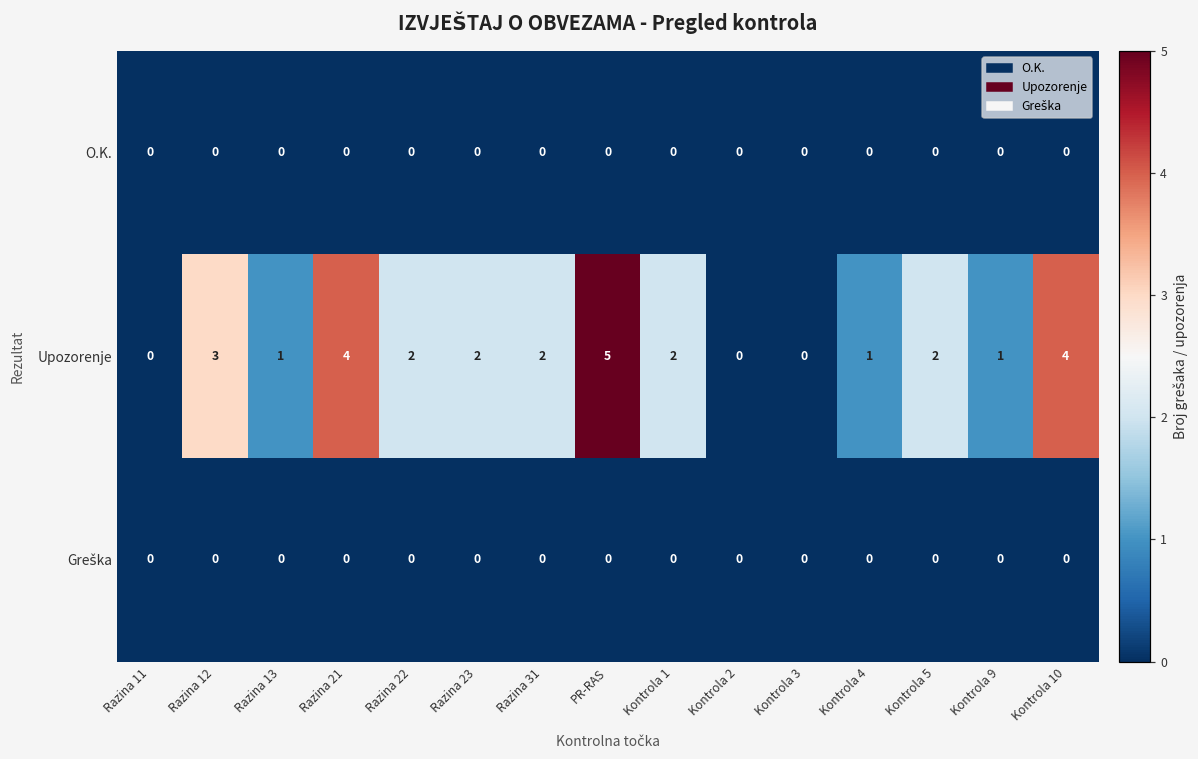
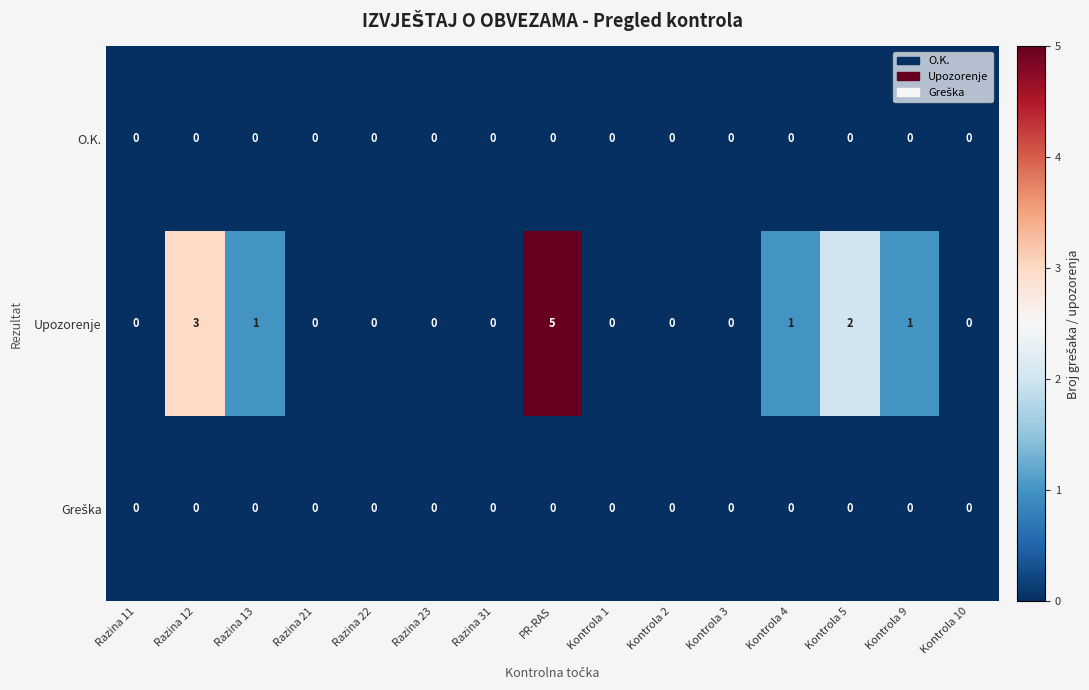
Upozorenje, Razina 21: 4 -> 0
Upozorenje, Razina 22: 2 -> 0
Upozorenje, Razina 23: 2 -> 0
Upozorenje, Razina 31: 2 -> 0
Upozorenje, Kontrola 1: 2 -> 0
Upozorenje, Kontrola 10: 4 -> 0
